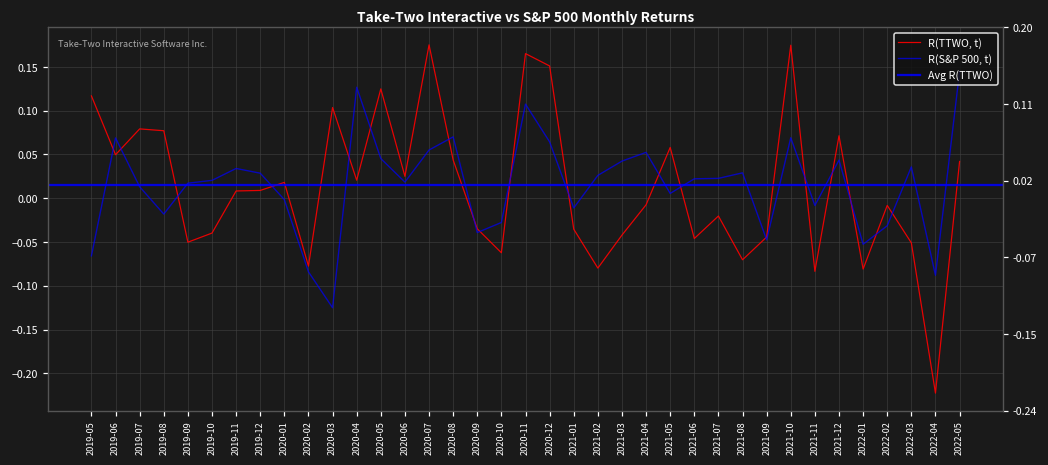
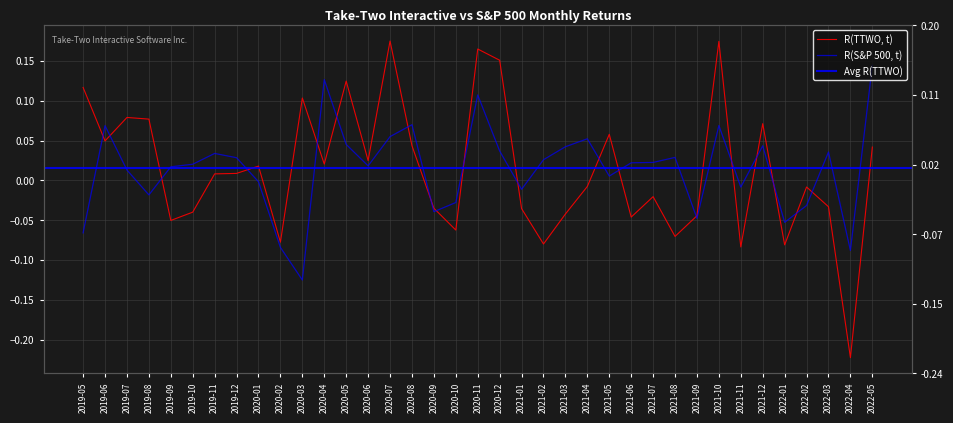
R(S&P 500, t), 2020-12: 0.06 -> 0.04
R(TTWO, t), 2022-03: -0.05 -> -0.03
